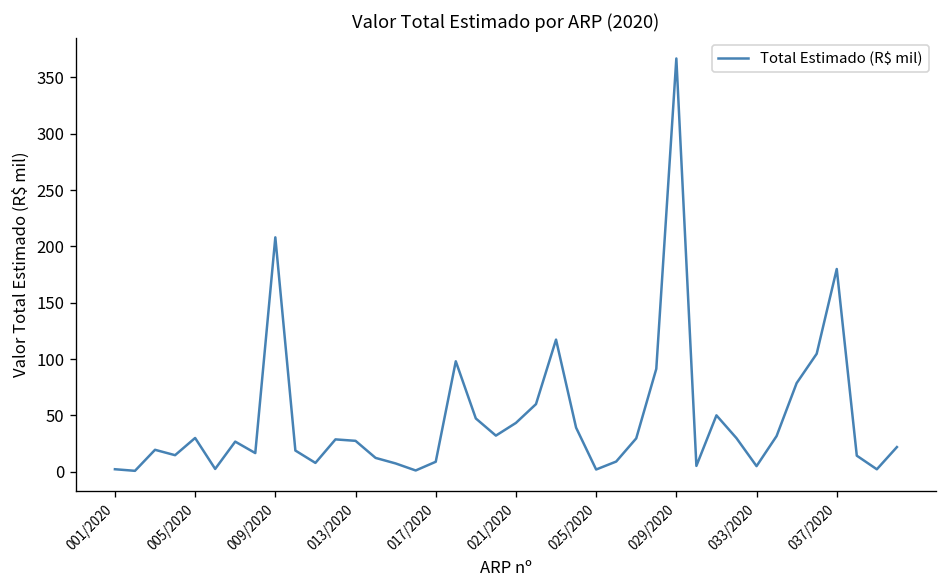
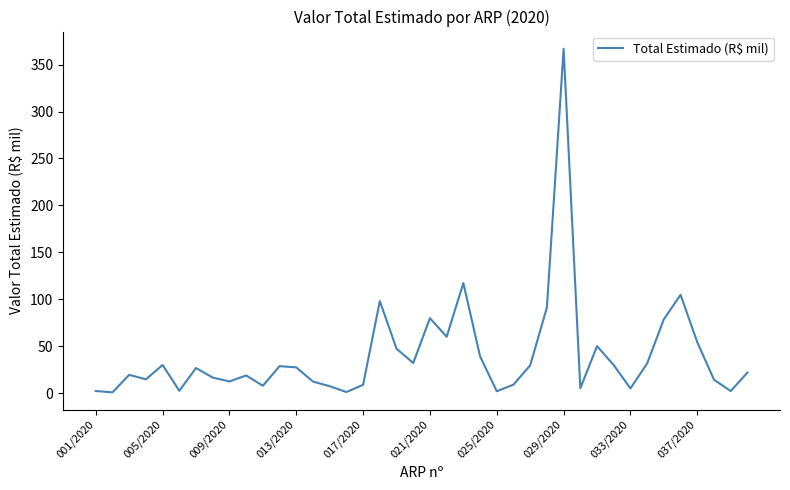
009/2020: 210 -> 10
021/2020: 40 -> 80
037/2020: 180 -> 50
